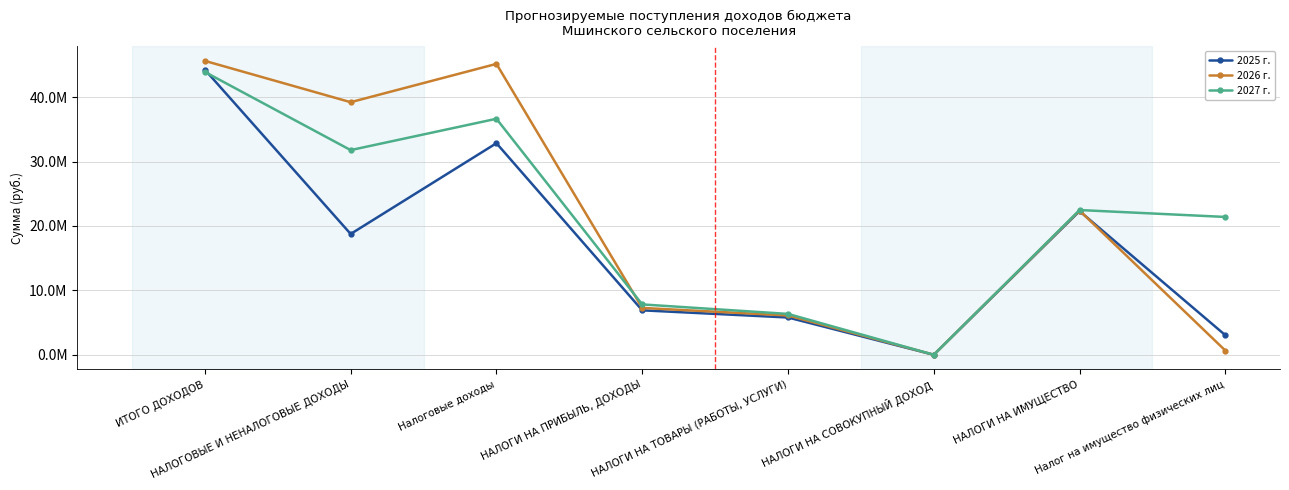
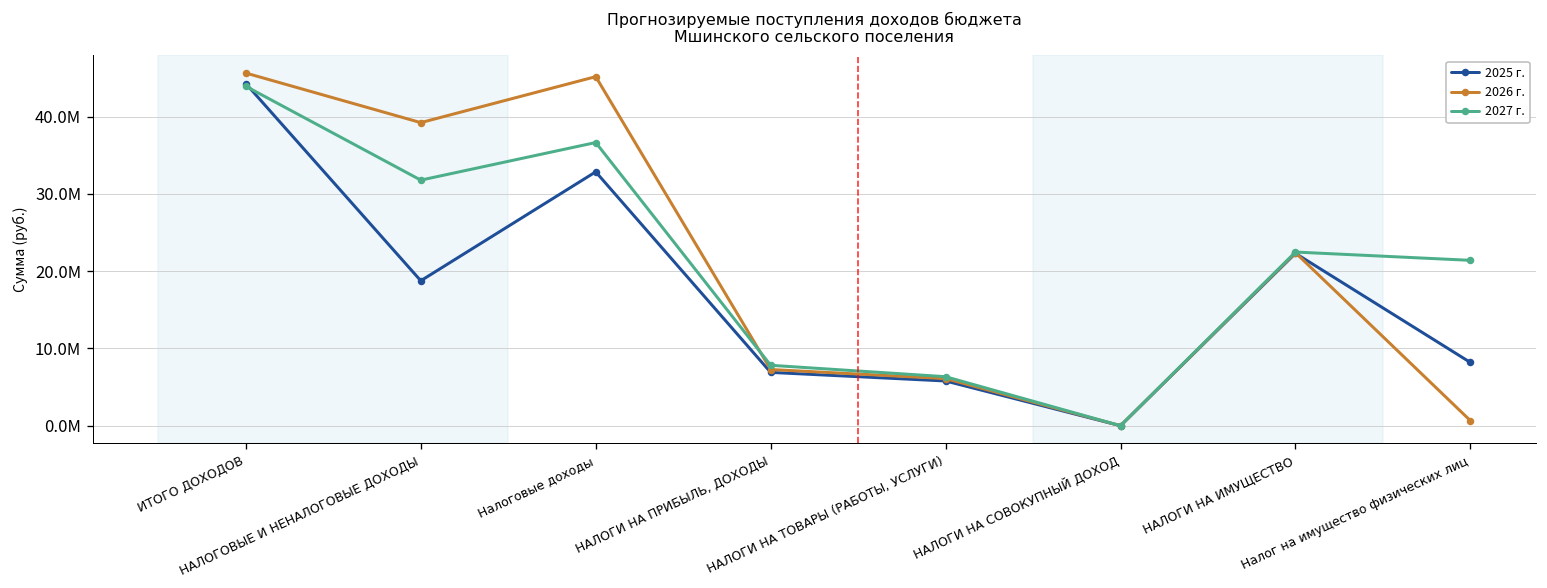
2025 г., Налог на имущество физических лиц: 3000000 -> 8000000
